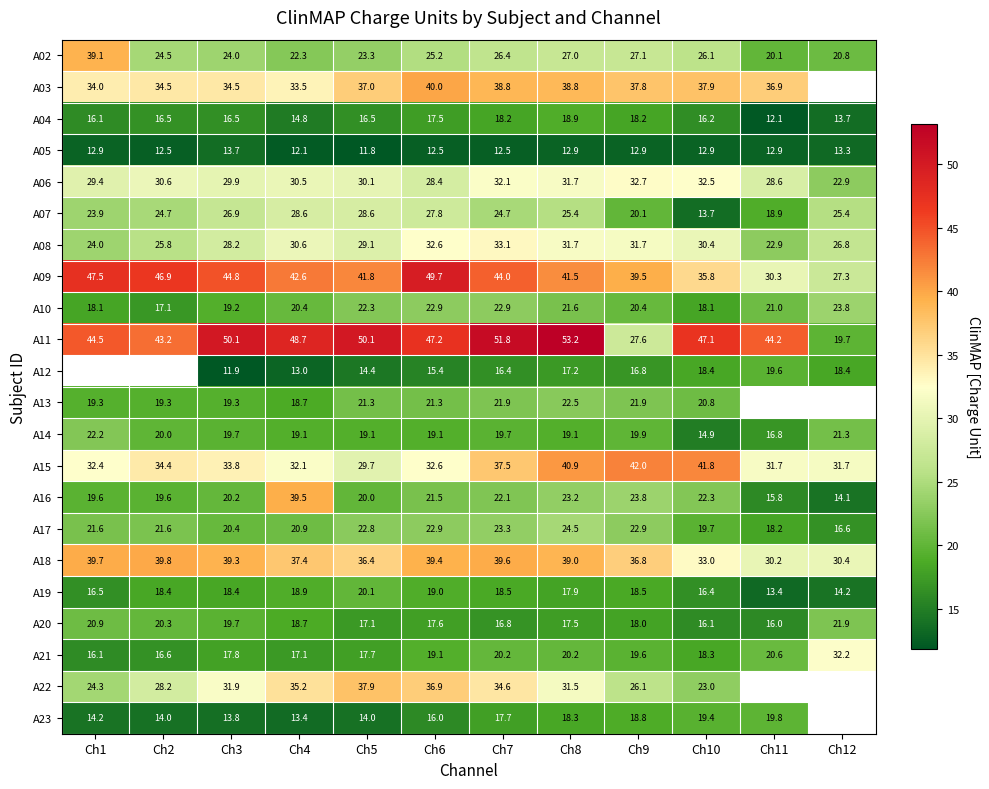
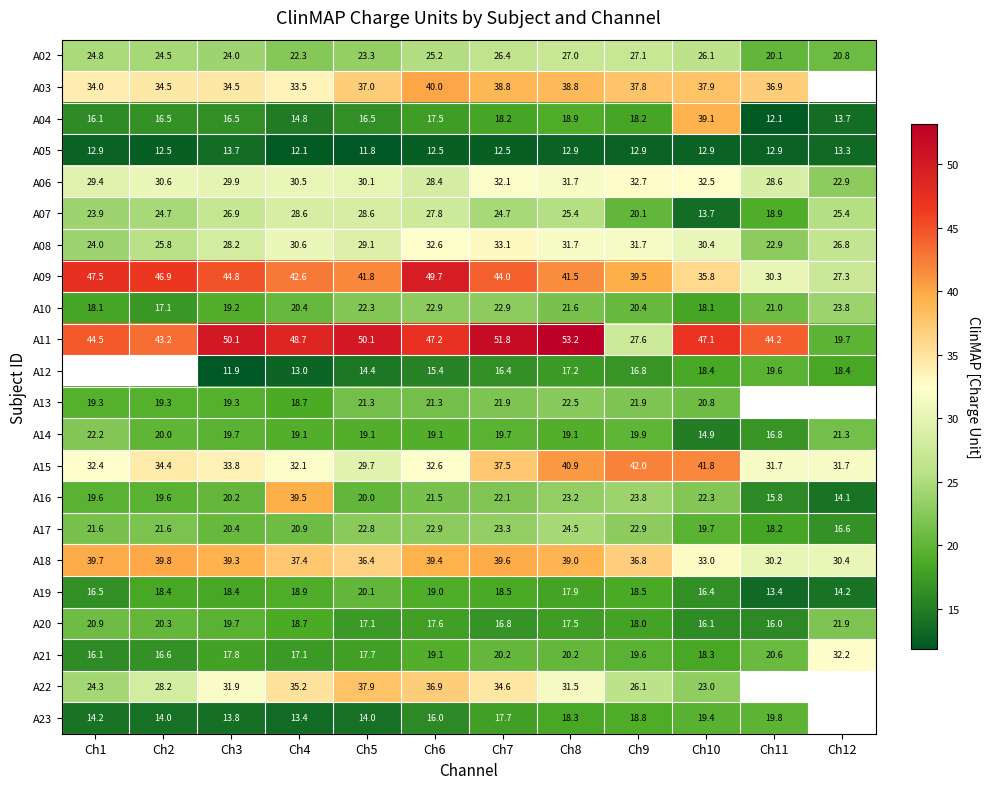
A02, Ch1: 39.1 -> 24.8
A04, Ch10: 16.2 -> 39.1
